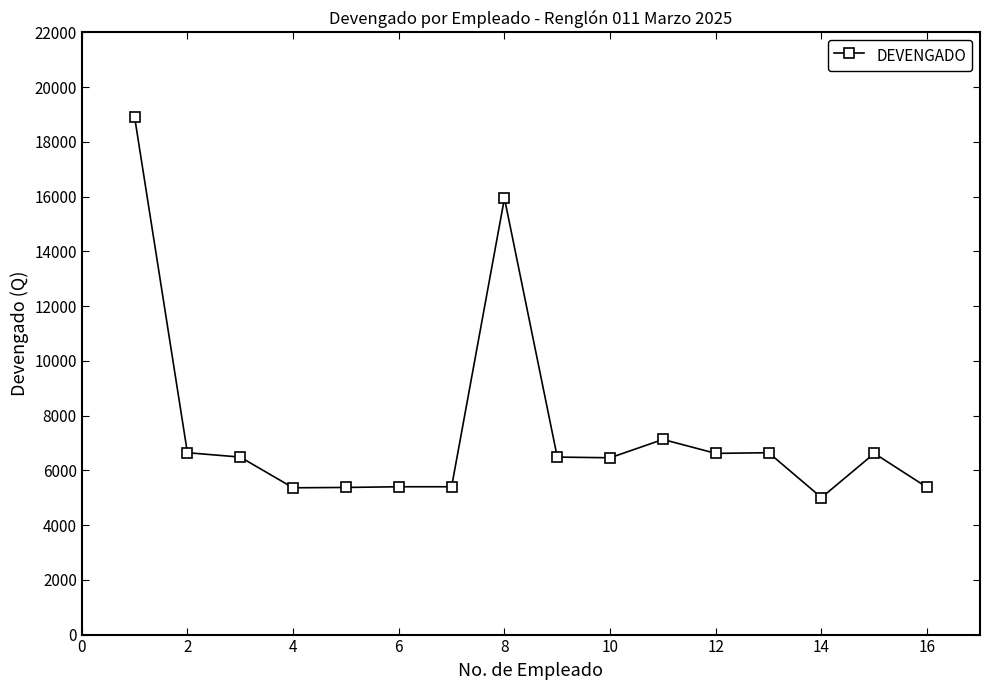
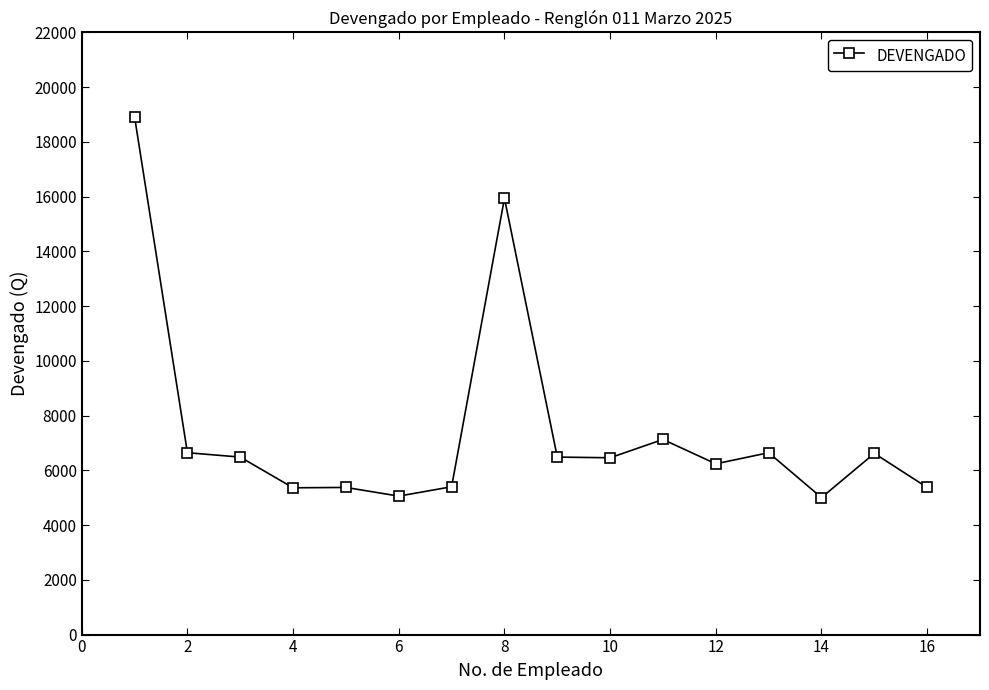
6: 5400 -> 5100
12: 6600 -> 6200
